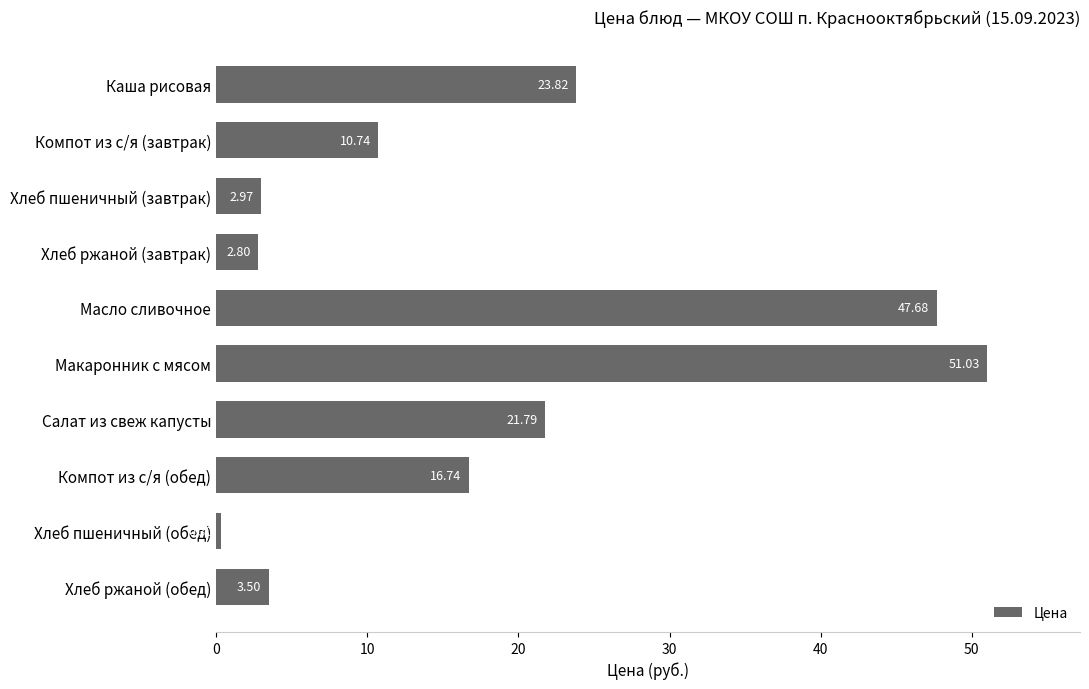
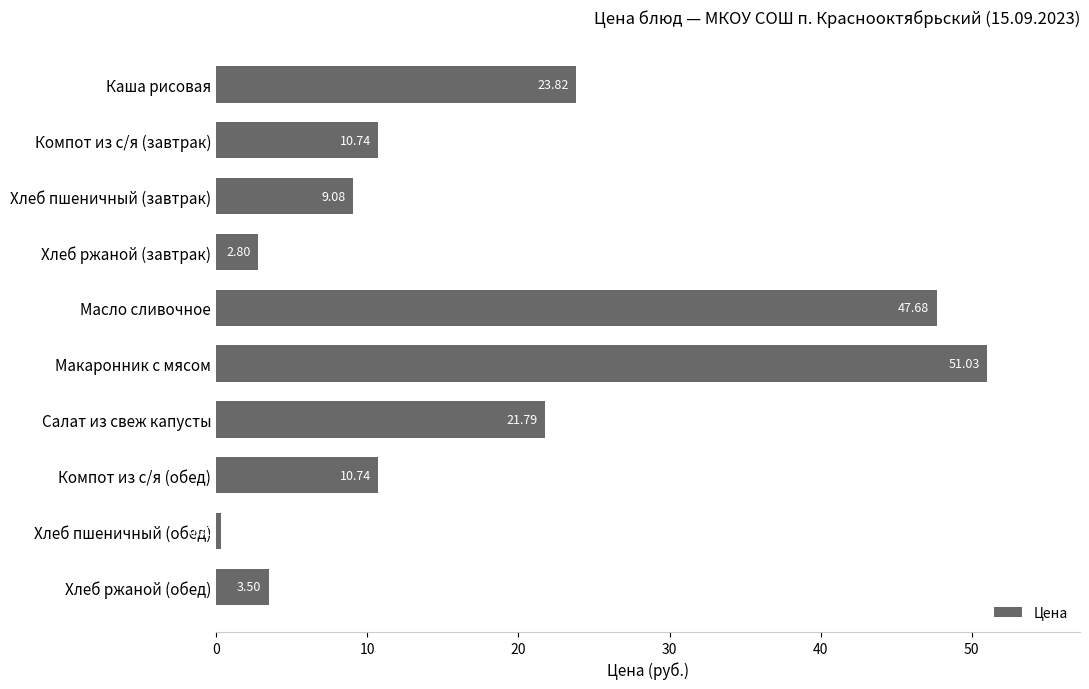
Хлеб пшеничный (завтрак): 2.97 -> 9.08
Компот из с/я (обед): 16.74 -> 10.74
